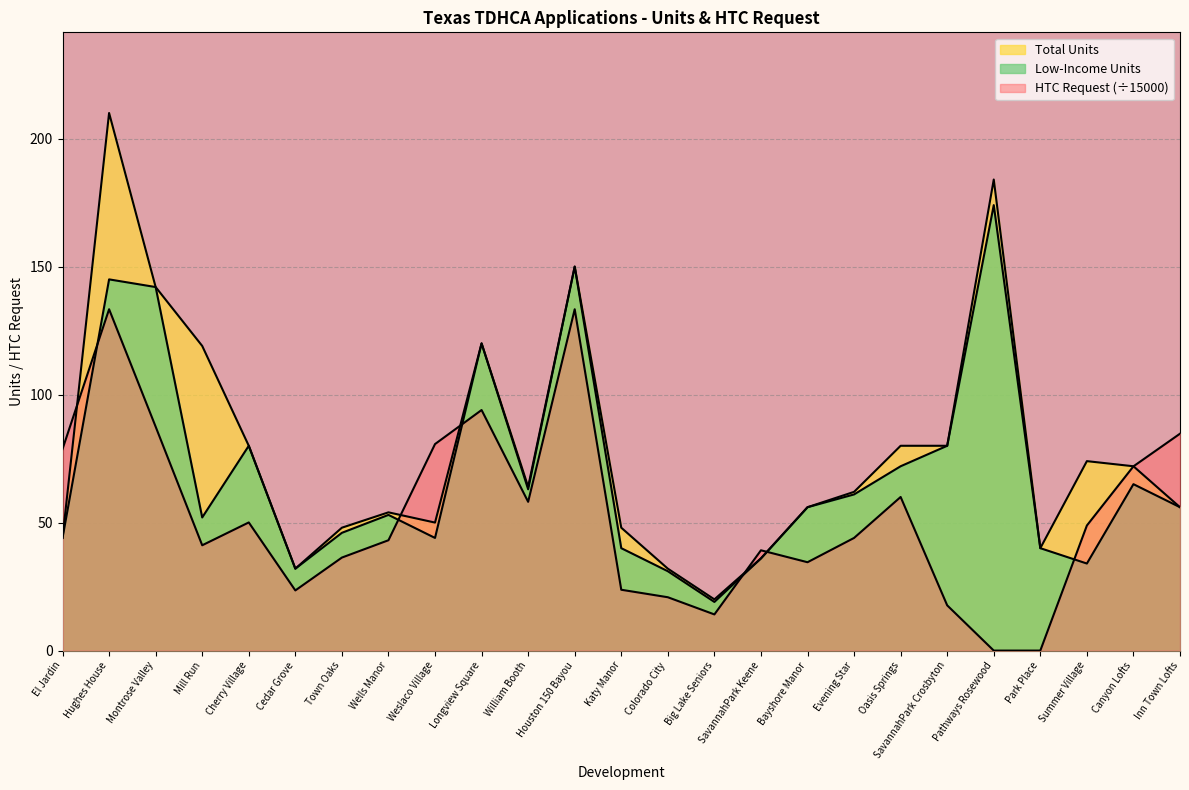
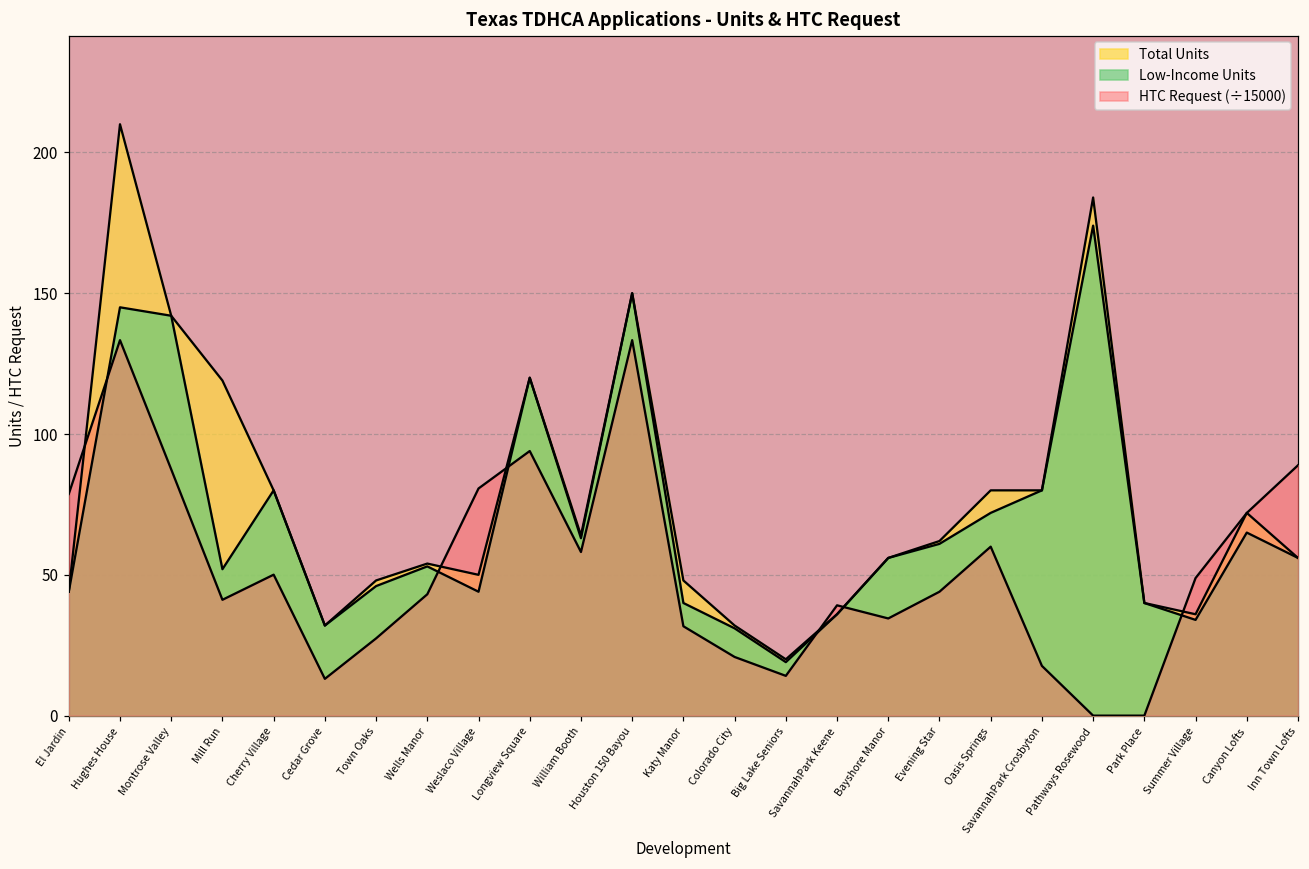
HTC Request (÷15000), Cedar Grove: 23 -> 13
HTC Request (÷15000), Town Oaks: 36 -> 27
HTC Request (÷15000), Katy Manor: 24 -> 32
Total Units, Summer Village: 74 -> 36
HTC Request (÷15000), Inn Town Lofts: 85 -> 89
